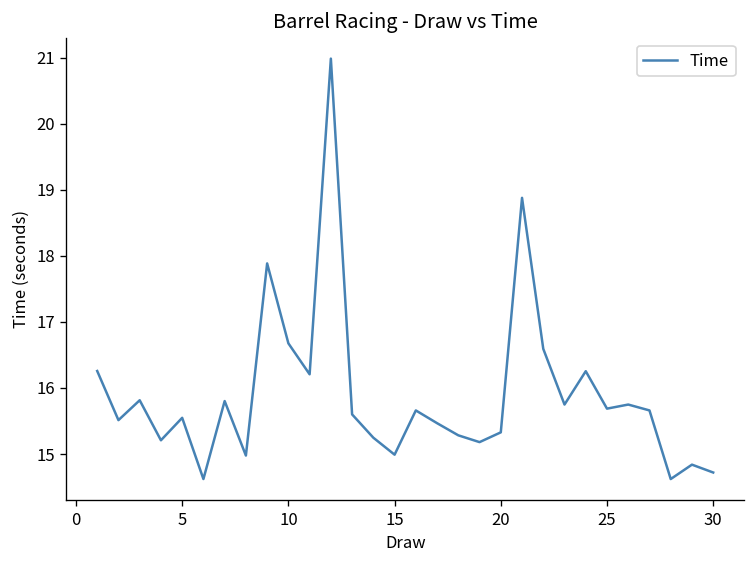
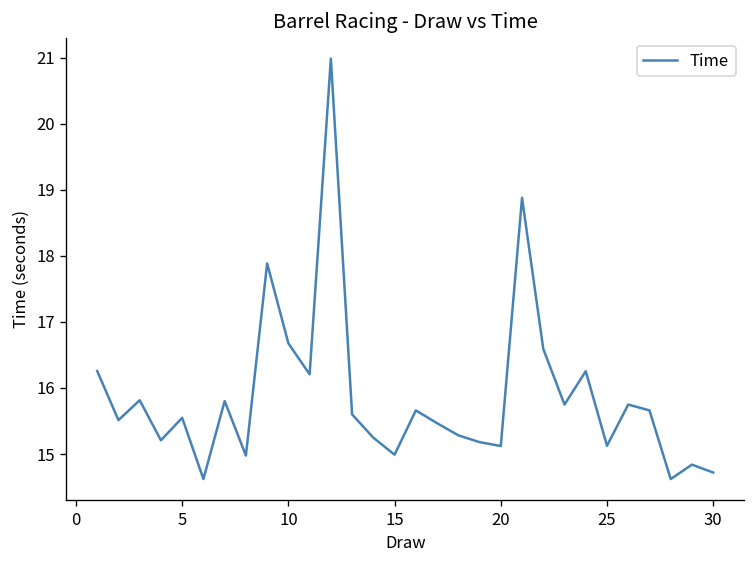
20: 15.3 -> 15.1
25: 15.7 -> 15.1
